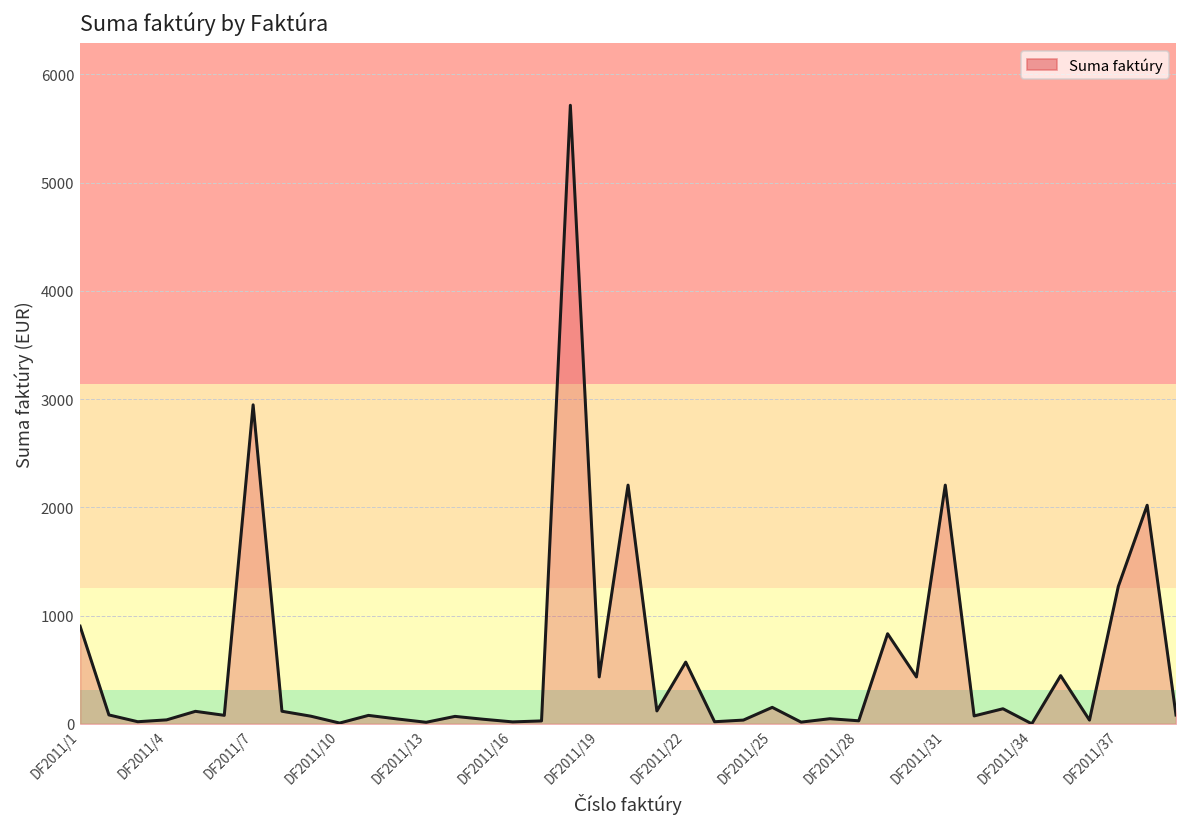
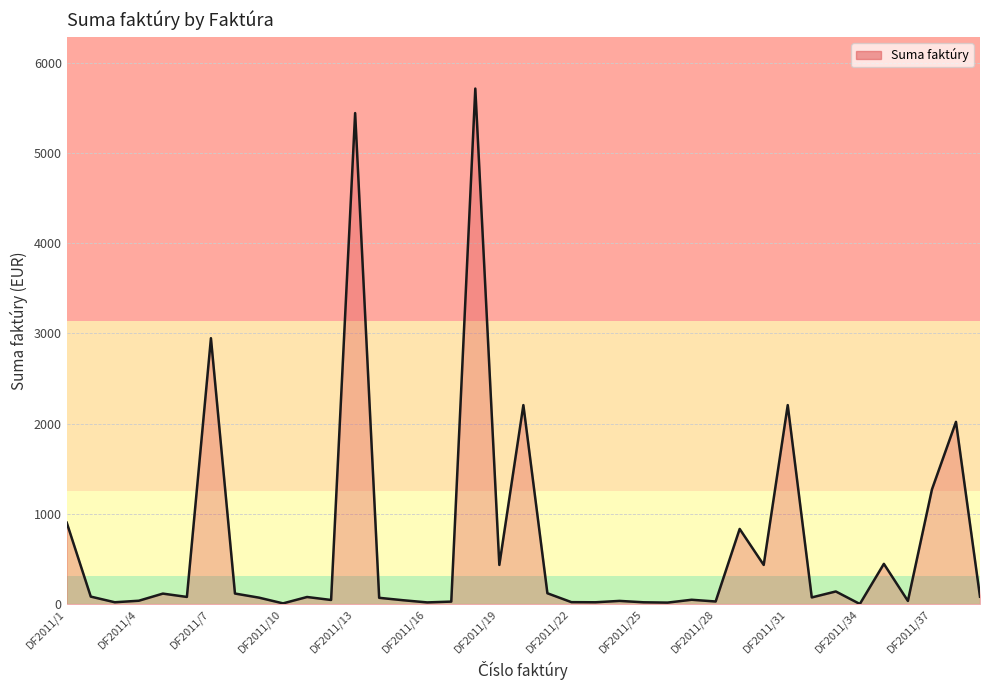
DF2011/13: 0 -> 5400
DF2011/22: 600 -> 0
DF2011/25: 200 -> 0
